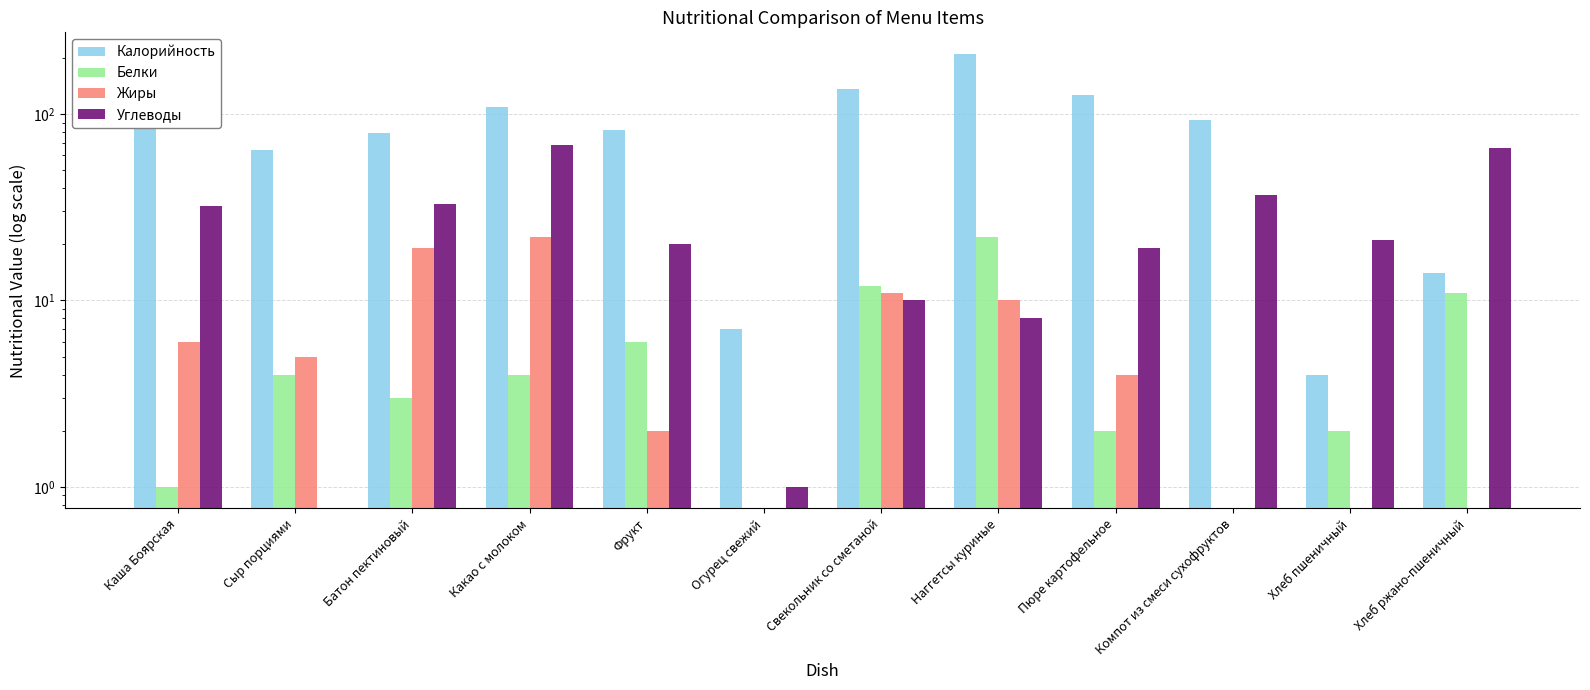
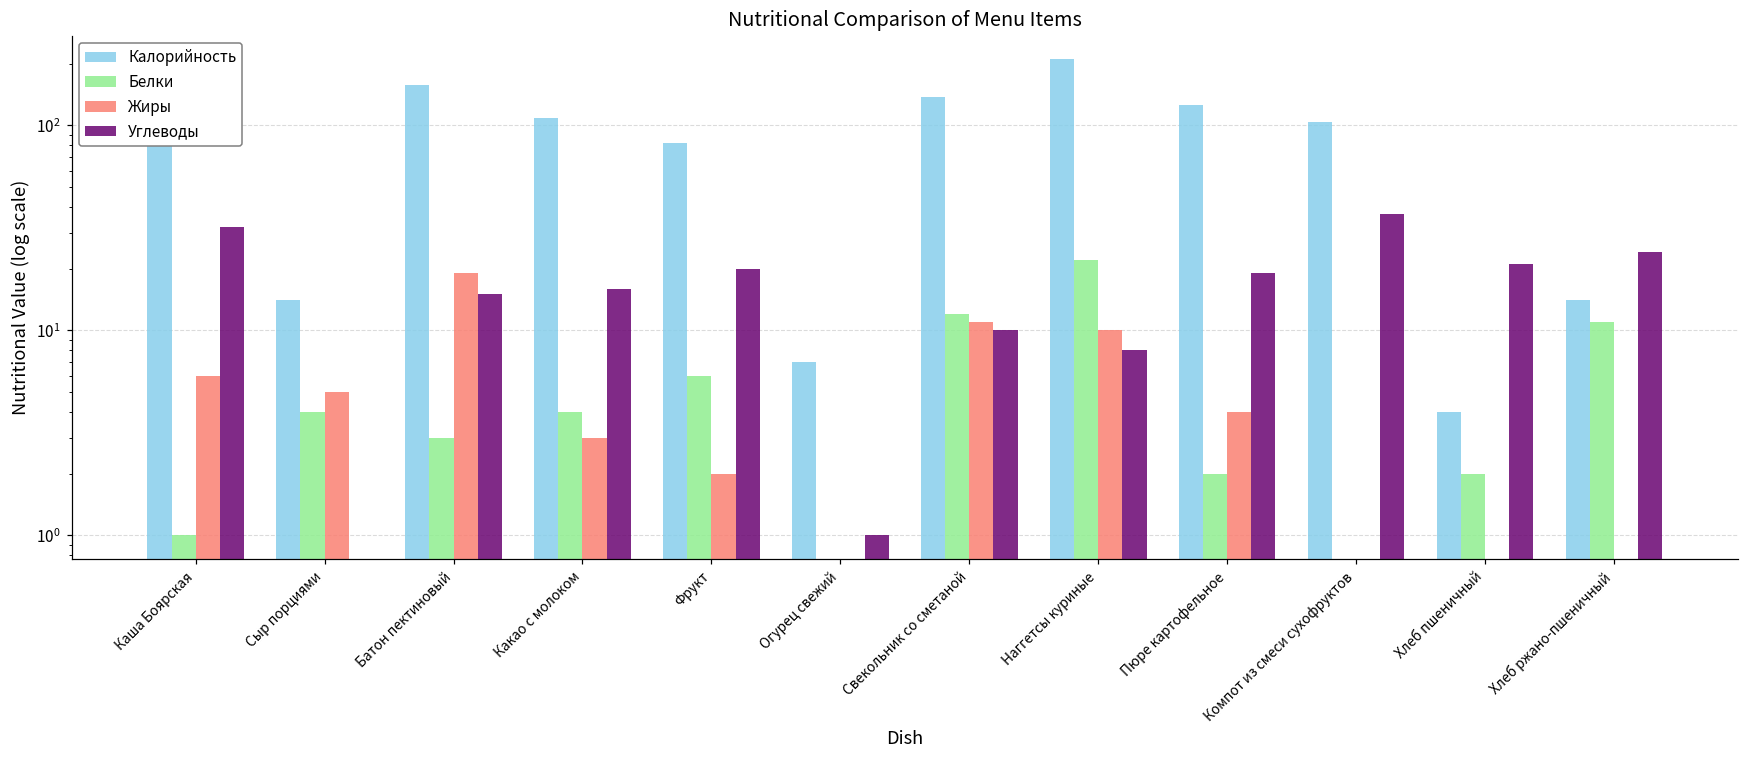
Калорийность, Сыр порциями: 64 -> 14
Калорийность, Батон пектиновый: 79 -> 160
Углеводы, Батон пектиновый: 33 -> 15
Жиры, Какао с молоком: 22 -> 3
Углеводы, Какао с молоком: 68 -> 16
Калорийность, Компот из смеси сухофруктов: 90 -> 100
Углеводы, Хлеб ржано-пшеничный: 66 -> 24
